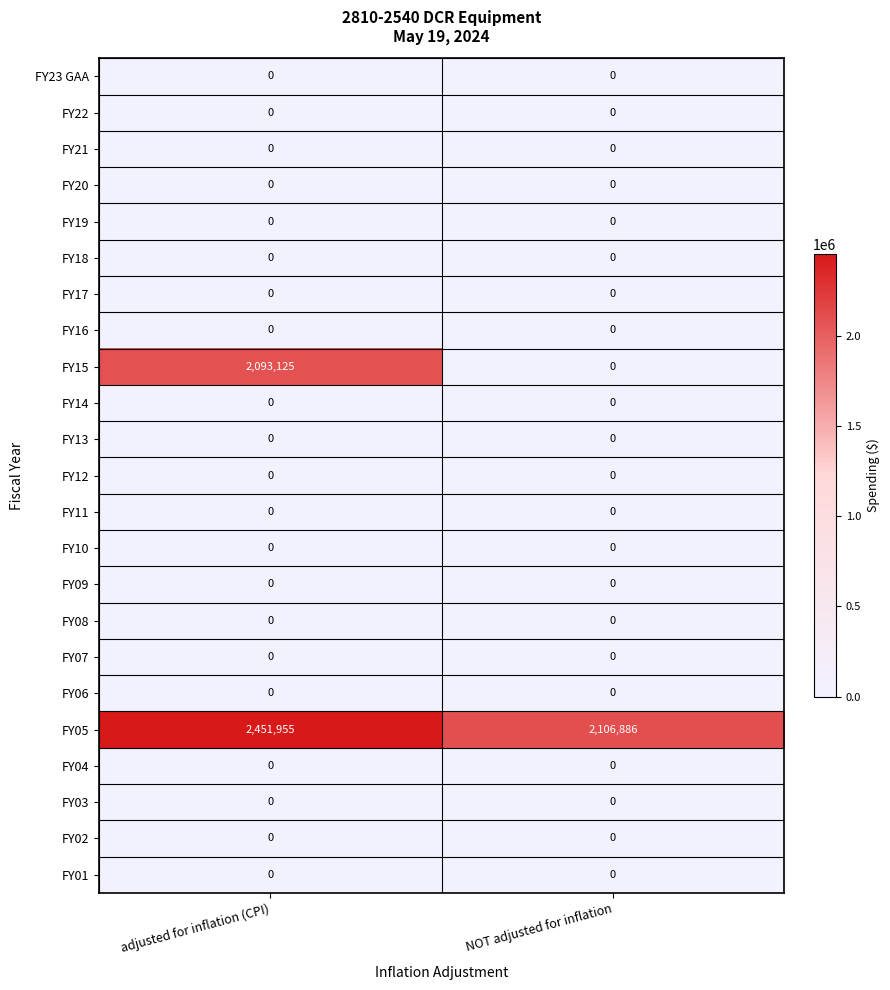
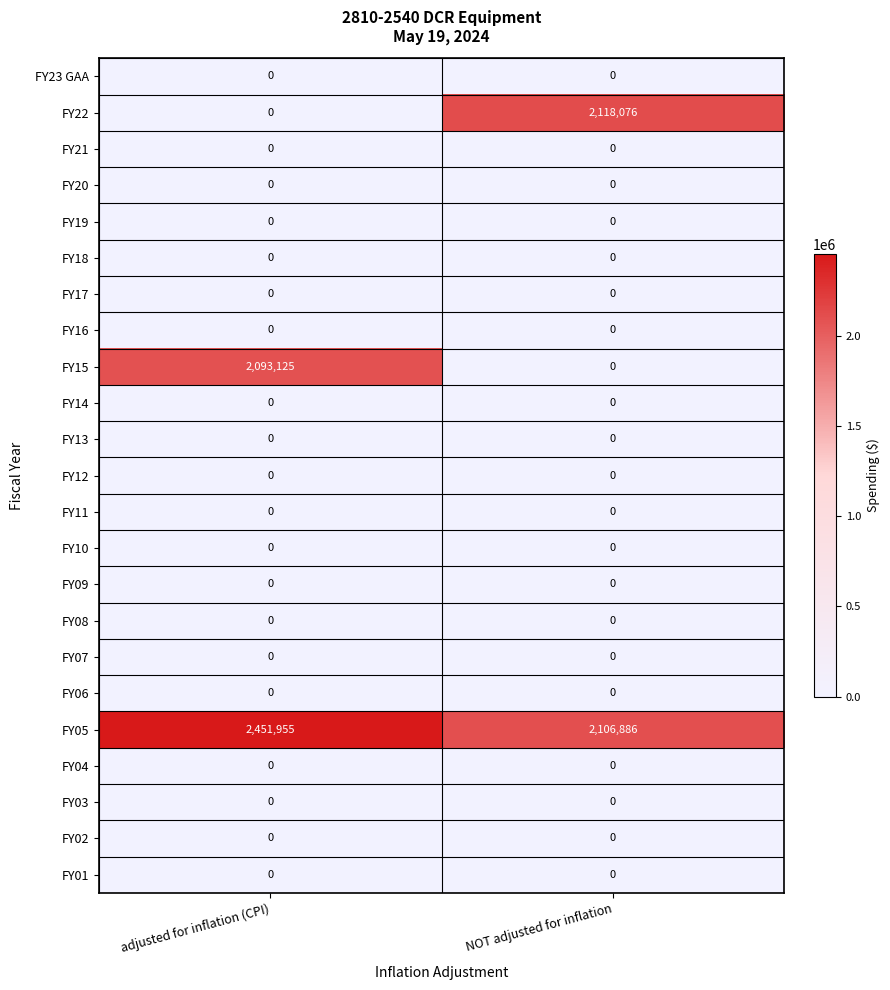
FY22, NOT adjusted for inflation: 0 -> 2,118,076
